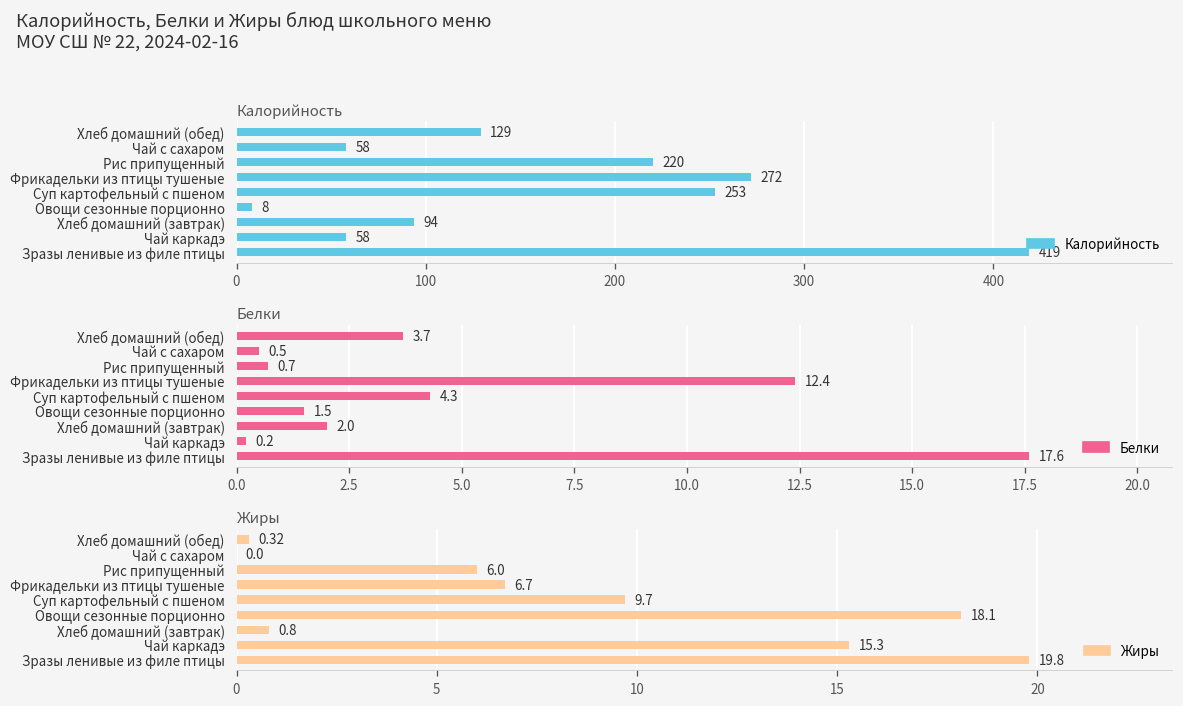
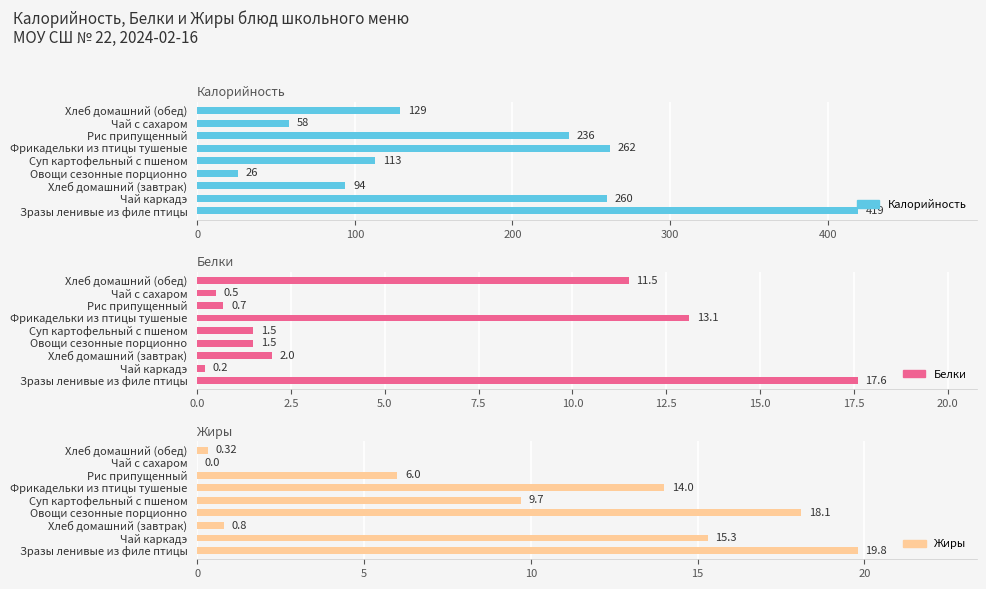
Калорийность, Рис припущенный: 220 -> 236
Калорийность, Фрикадельки из птицы тушеные: 272 -> 262
Калорийность, Суп картофельный с пшеном: 253 -> 113
Калорийность, Овощи сезонные порционно: 8 -> 26
Калорийность, Чай каркадэ: 58 -> 260
Белки, Хлеб домашний (обед): 3.7 -> 11.5
Белки, Фрикадельки из птицы тушеные: 12.4 -> 13.1
Белки, Суп картофельный с пшеном: 4.3 -> 1.5
Жиры, Фрикадельки из птицы тушеные: 6.7 -> 14.0
